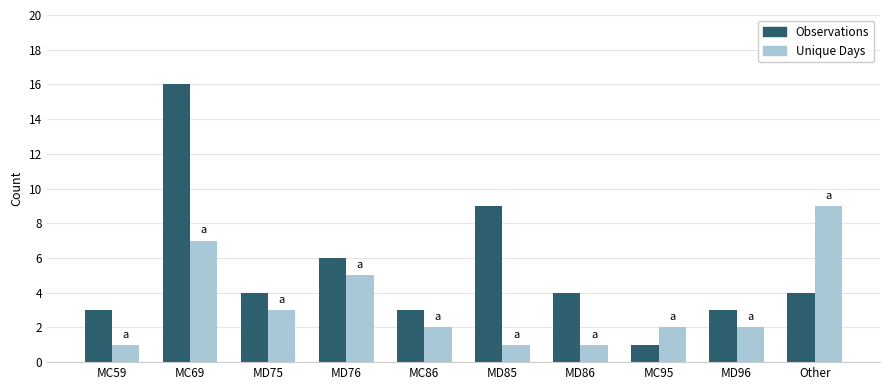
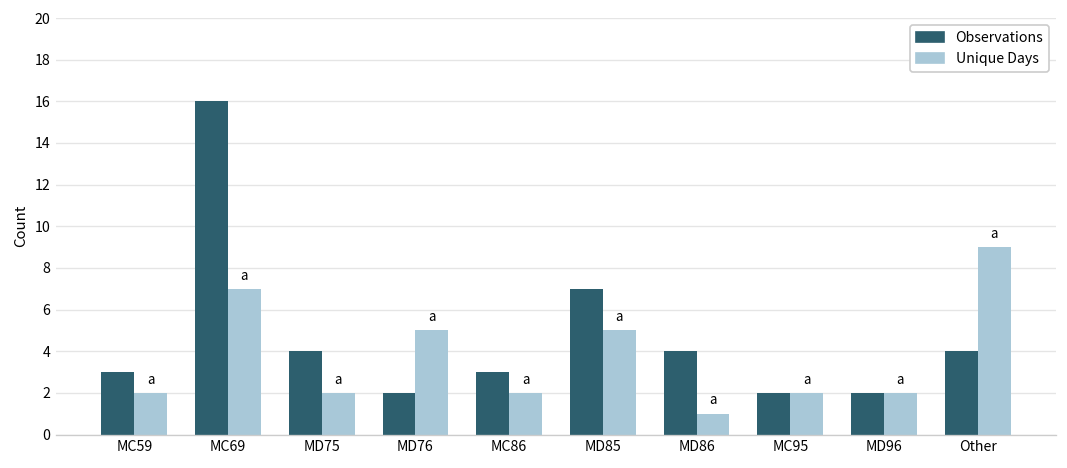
Unique Days, MC59: 1 -> 2
Unique Days, MD75: 3 -> 2
Observations, MD76: 6 -> 2
Observations, MD85: 9 -> 7
Unique Days, MD85: 1 -> 5
Observations, MC95: 1 -> 2
Observations, MD96: 3 -> 2
